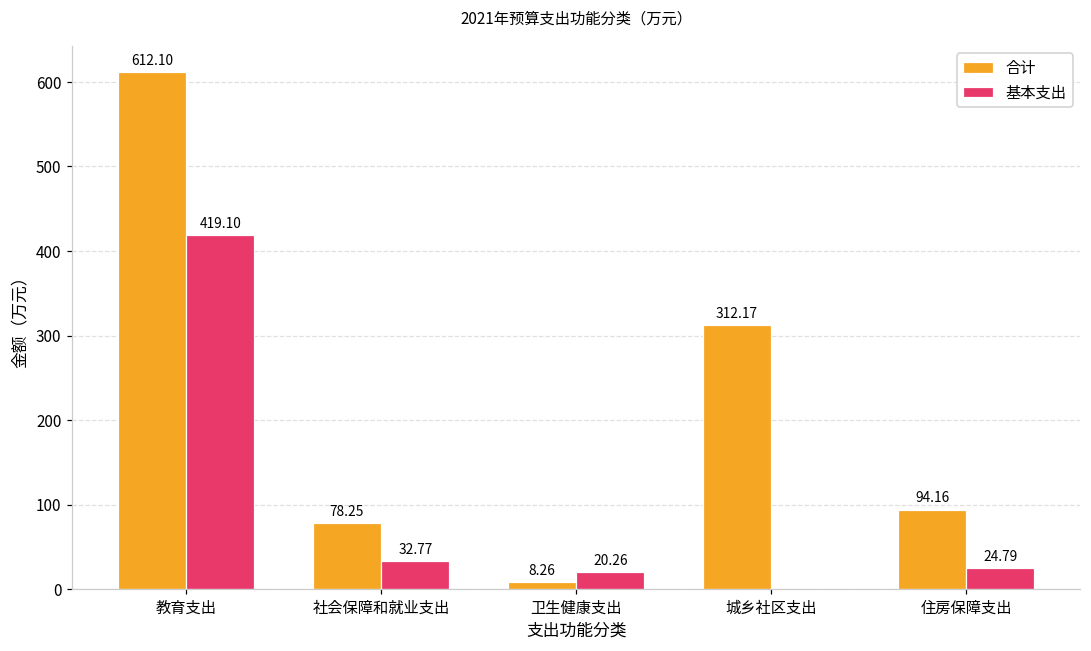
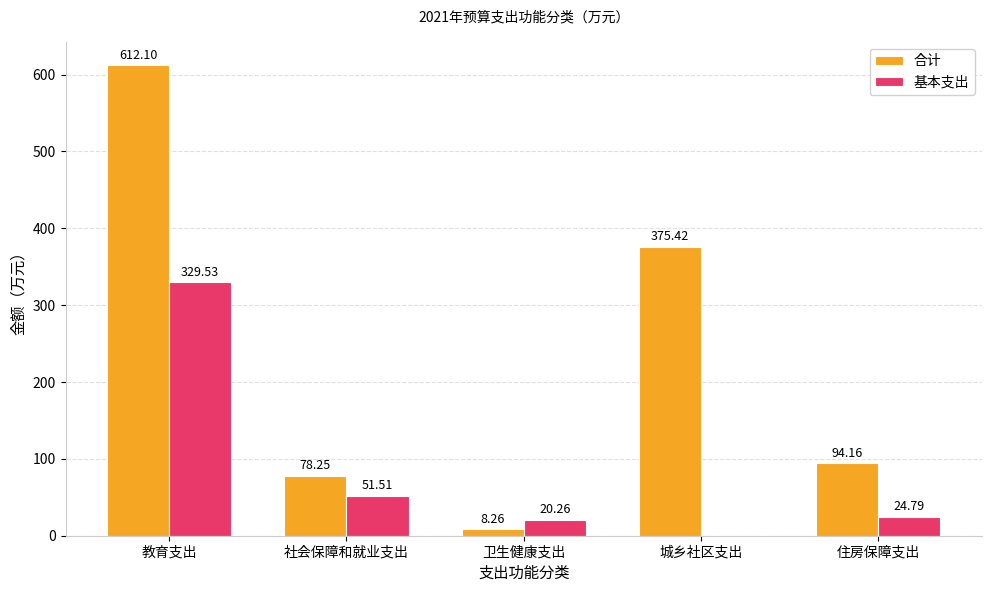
基本支出, 教育支出: 419.10 -> 329.53
基本支出, 社会保障和就业支出: 32.77 -> 51.51
合计, 城乡社区支出: 312.17 -> 375.42
